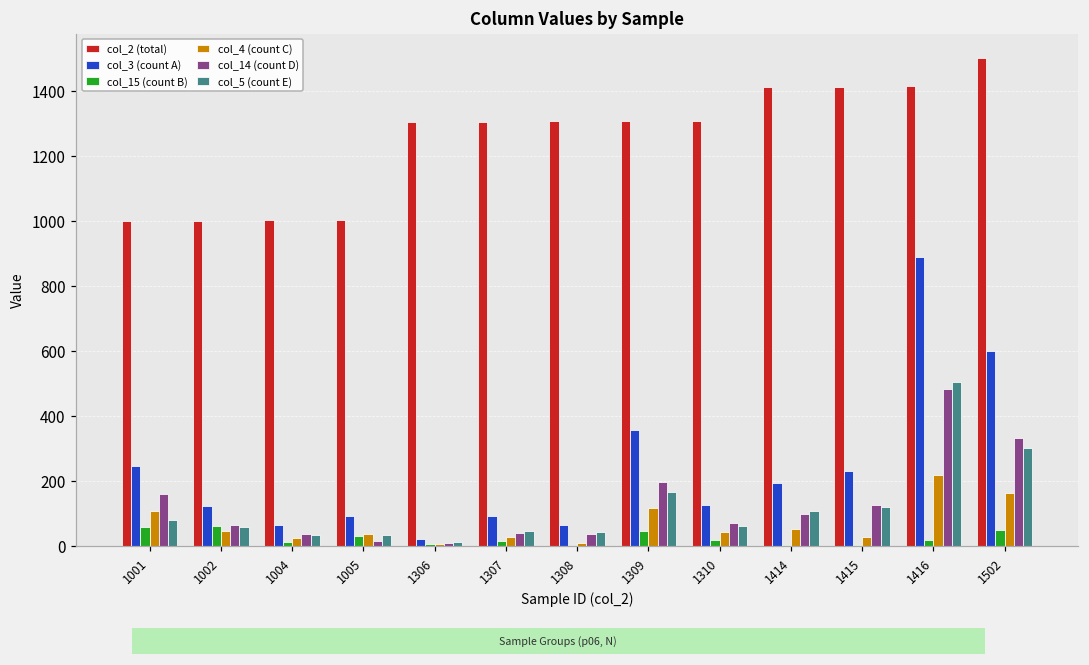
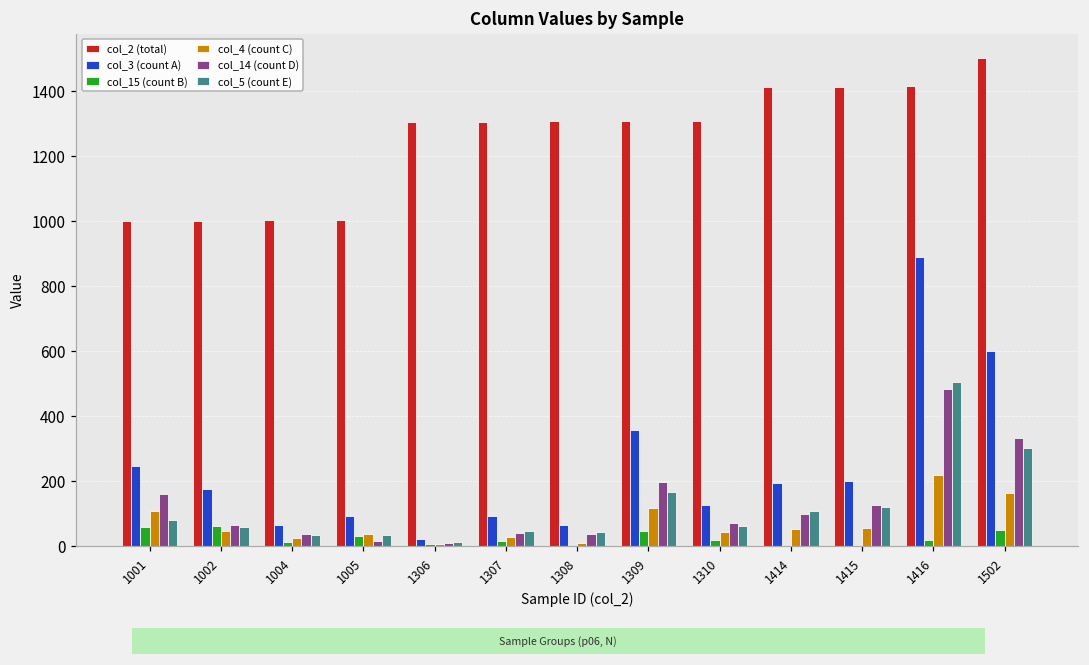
col_3 (count A), 1002: 120 -> 180
col_3 (count A), 1415: 230 -> 200
col_4 (count C), 1415: 30 -> 60
